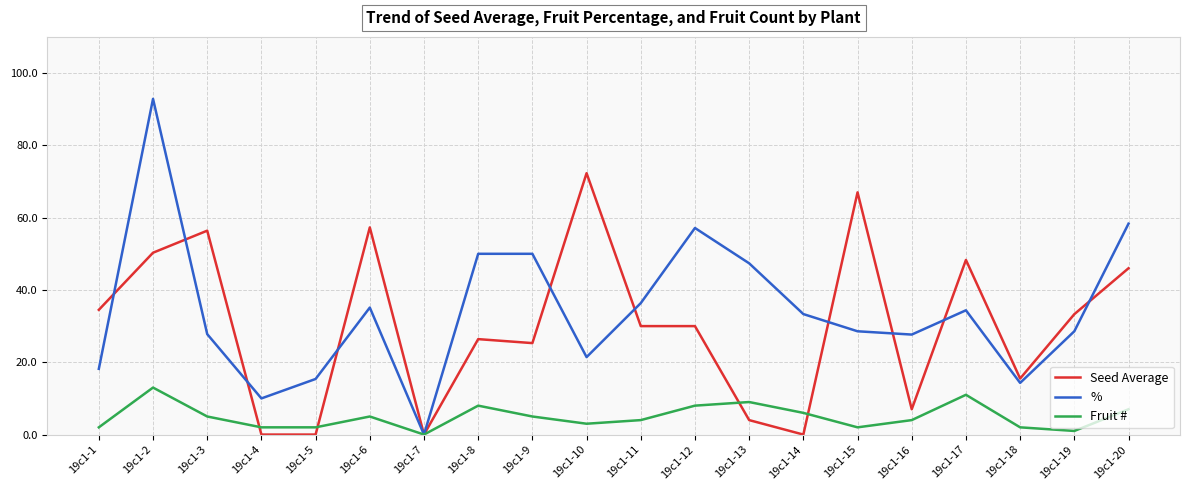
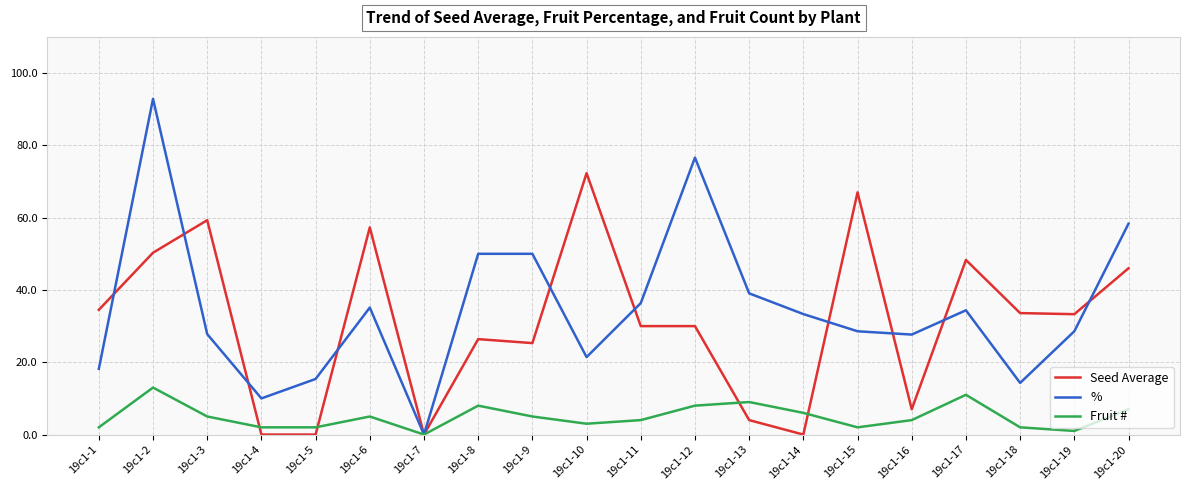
Seed Average, 19c1-3: 56 -> 59
%, 19c1-12: 57 -> 77
%, 19c1-13: 47 -> 39
Seed Average, 19c1-18: 16 -> 34
